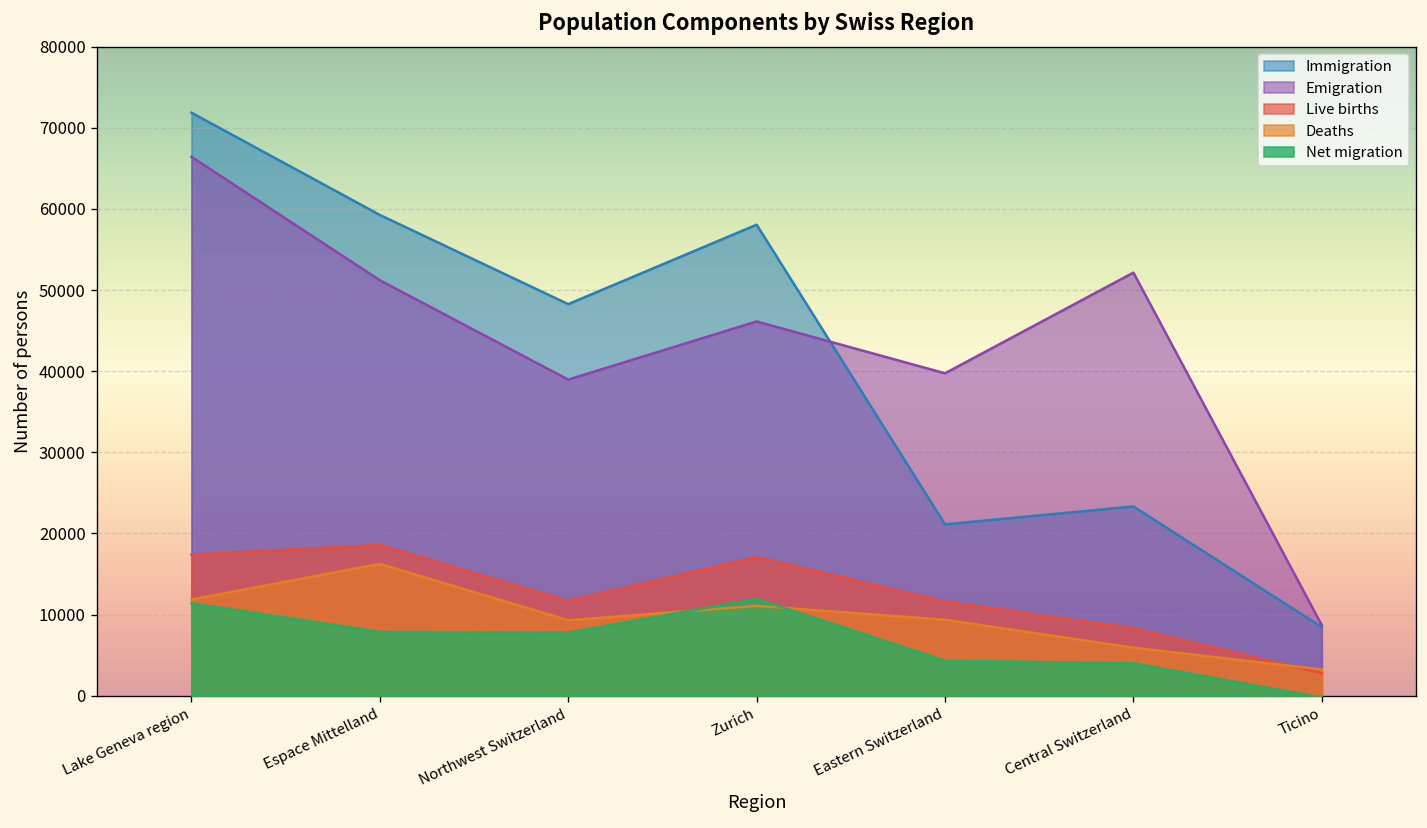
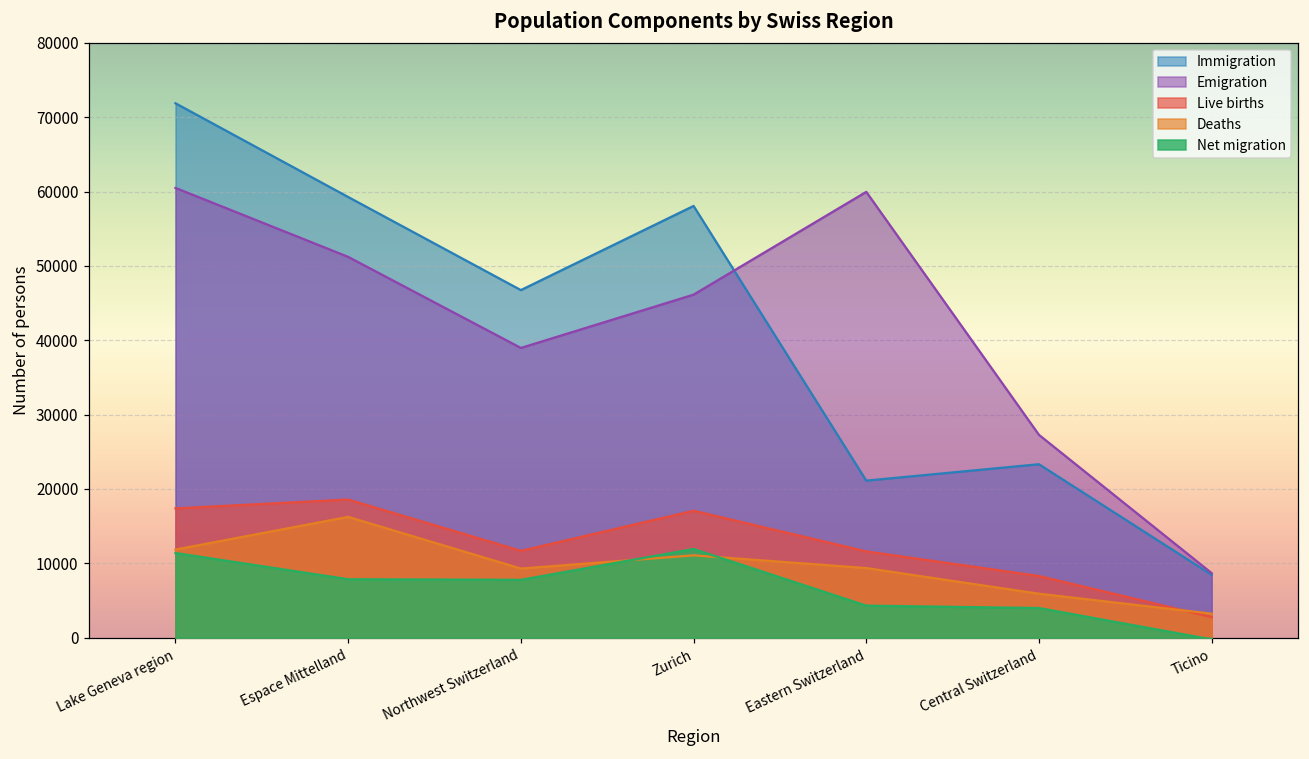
Emigration, Lake Geneva region: 66000 -> 60000
Immigration, Northwest Switzerland: 48000 -> 47000
Emigration, Eastern Switzerland: 40000 -> 60000
Emigration, Central Switzerland: 52000 -> 27000
